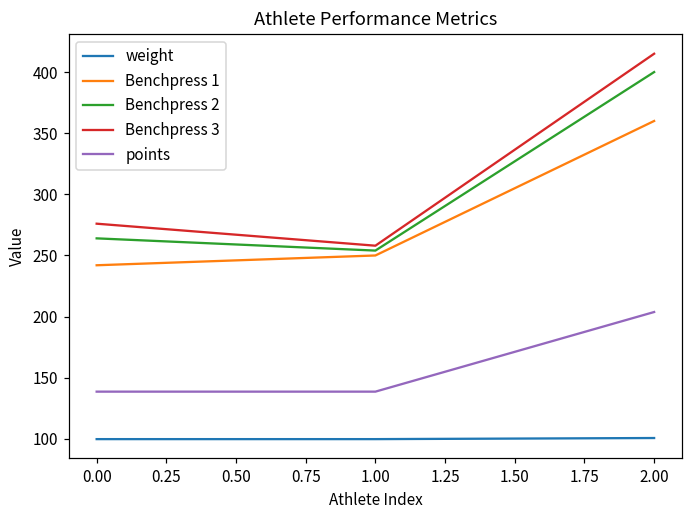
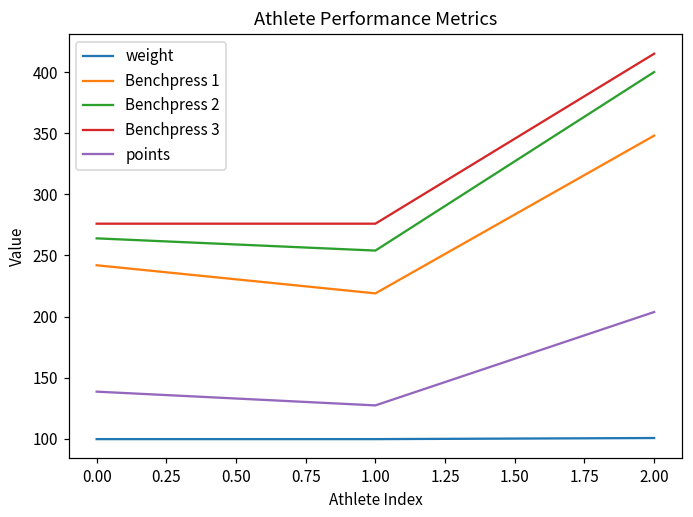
Benchpress 1, 1.00: 250 -> 219
Benchpress 3, 1.00: 258 -> 276
points, 1.00: 139 -> 127
Benchpress 1, 2.00: 360 -> 348
